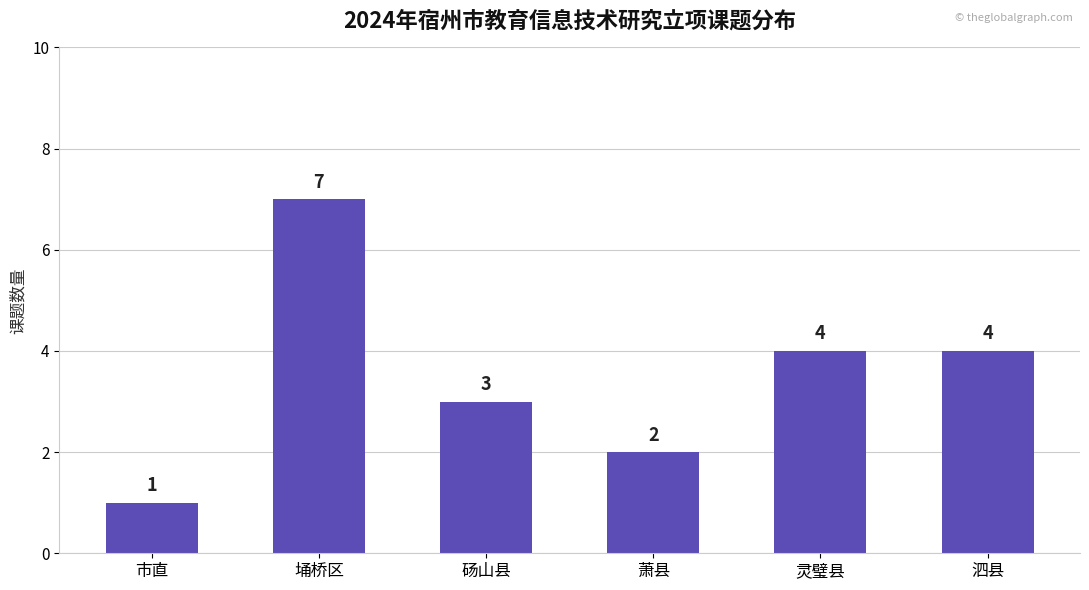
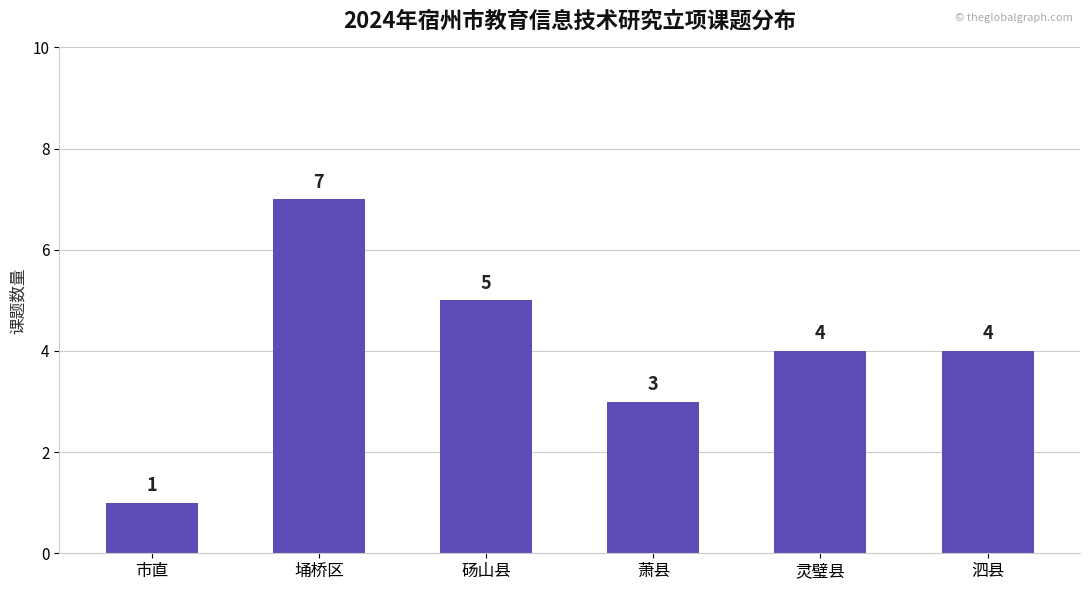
砀山县: 3 -> 5
萧县: 2 -> 3
